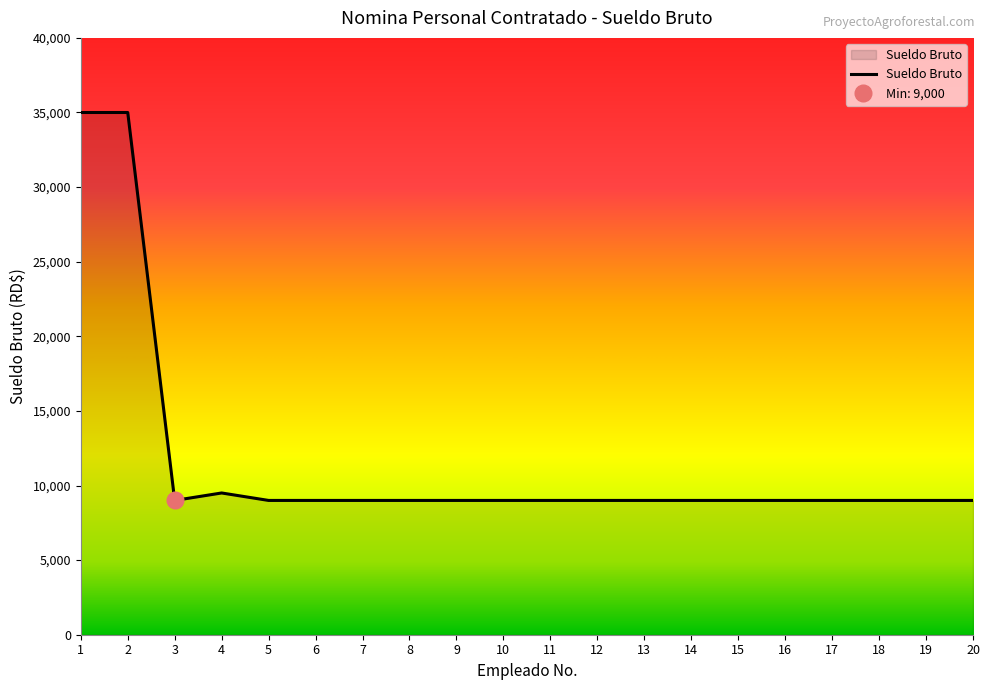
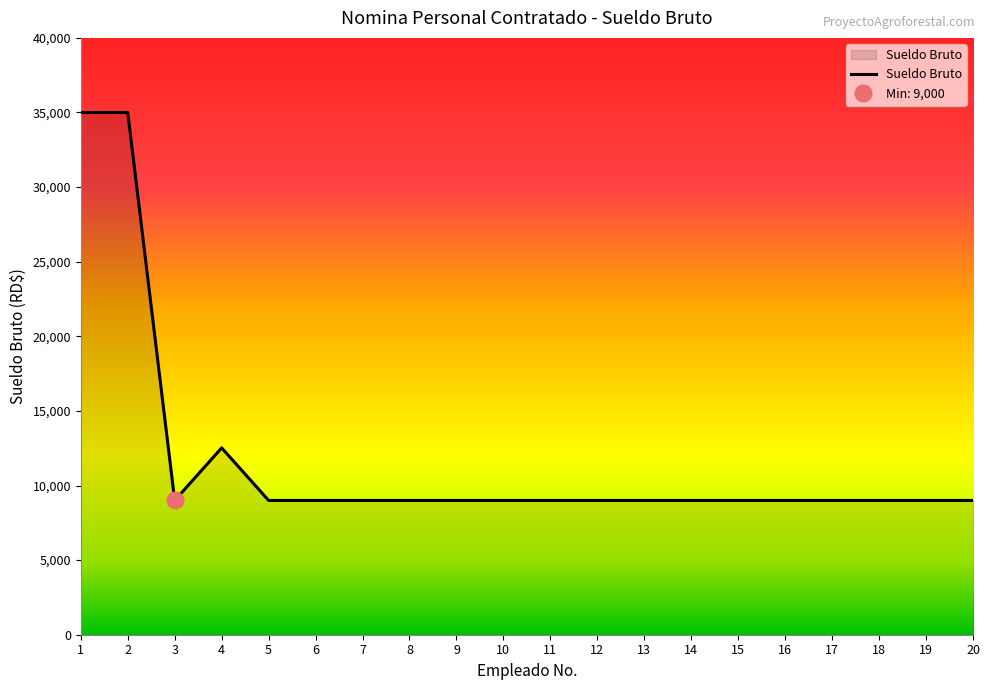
Sueldo Bruto, 4: 9,500 -> 12,500
